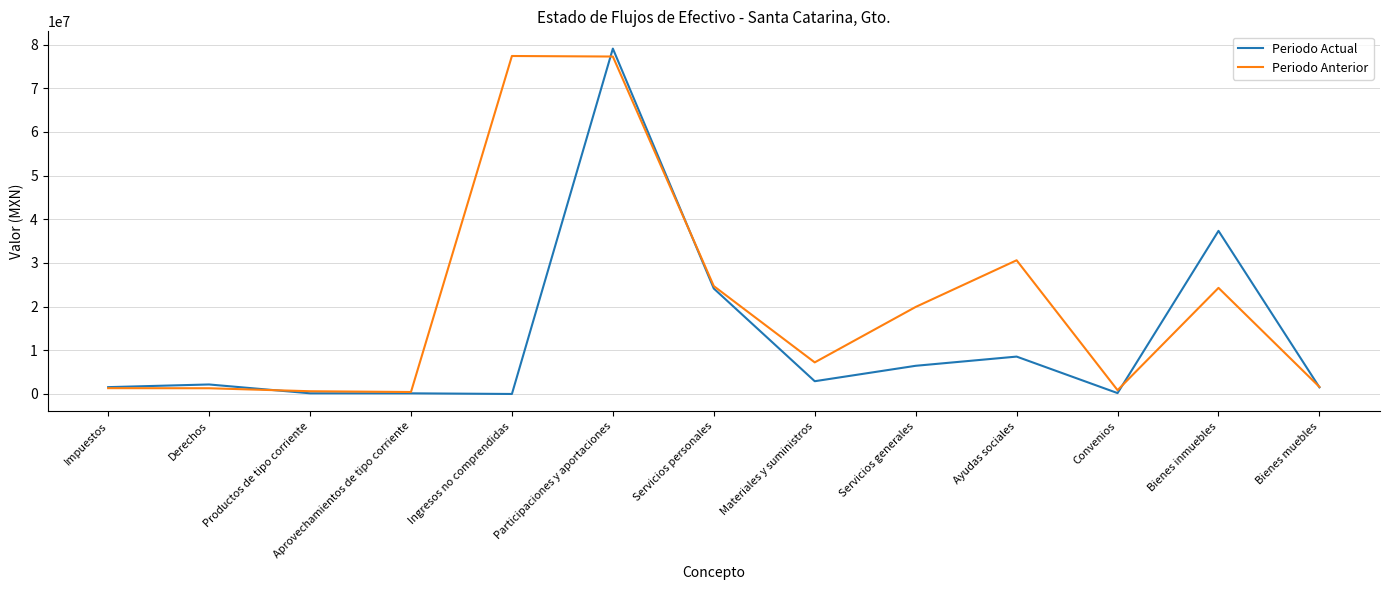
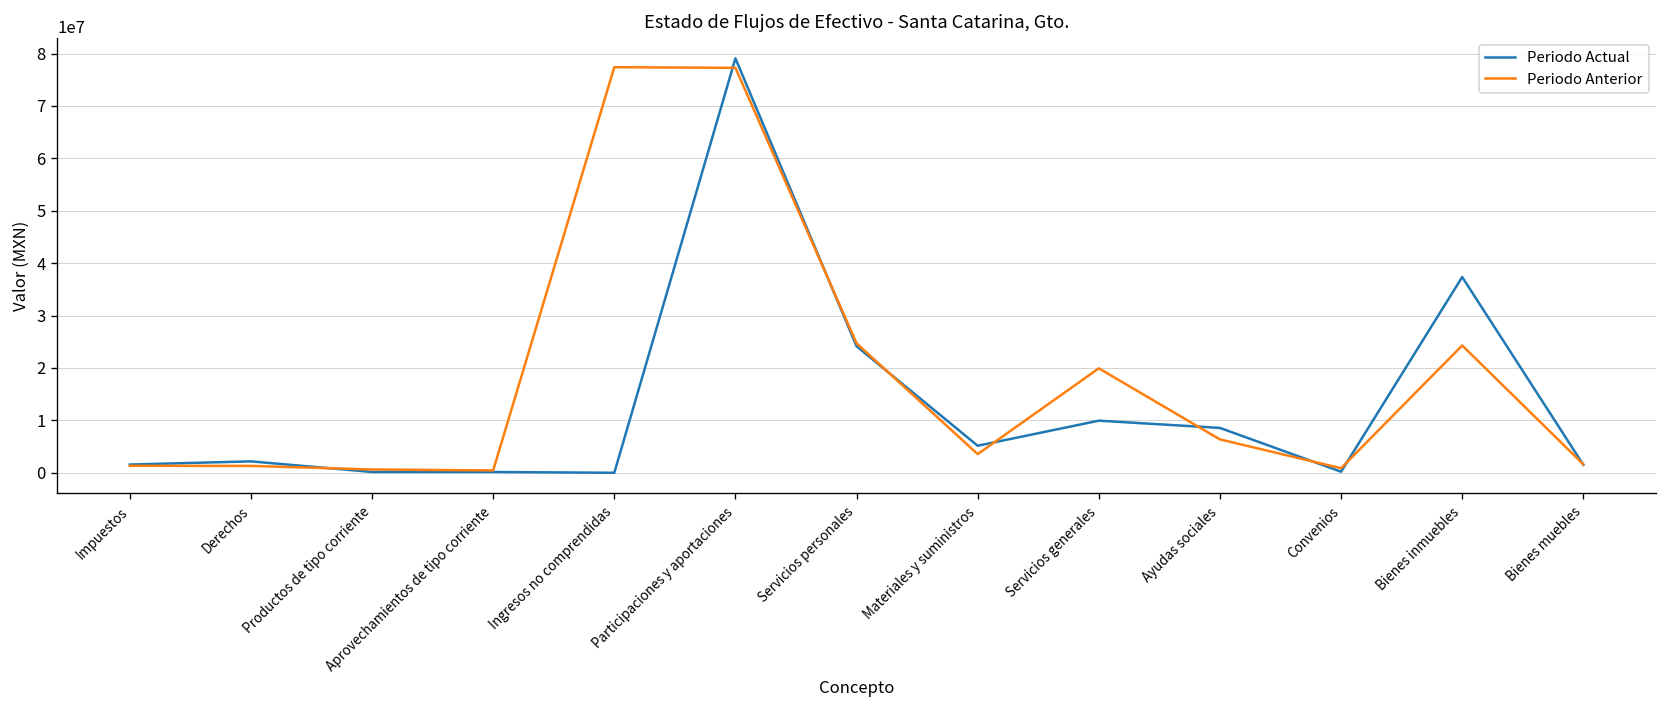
Periodo Actual, Materiales y suministros: 3000000 -> 5000000
Periodo Anterior, Materiales y suministros: 7000000 -> 4000000
Periodo Actual, Servicios generales: 6000000 -> 10000000
Periodo Anterior, Ayudas sociales: 31000000 -> 6000000
